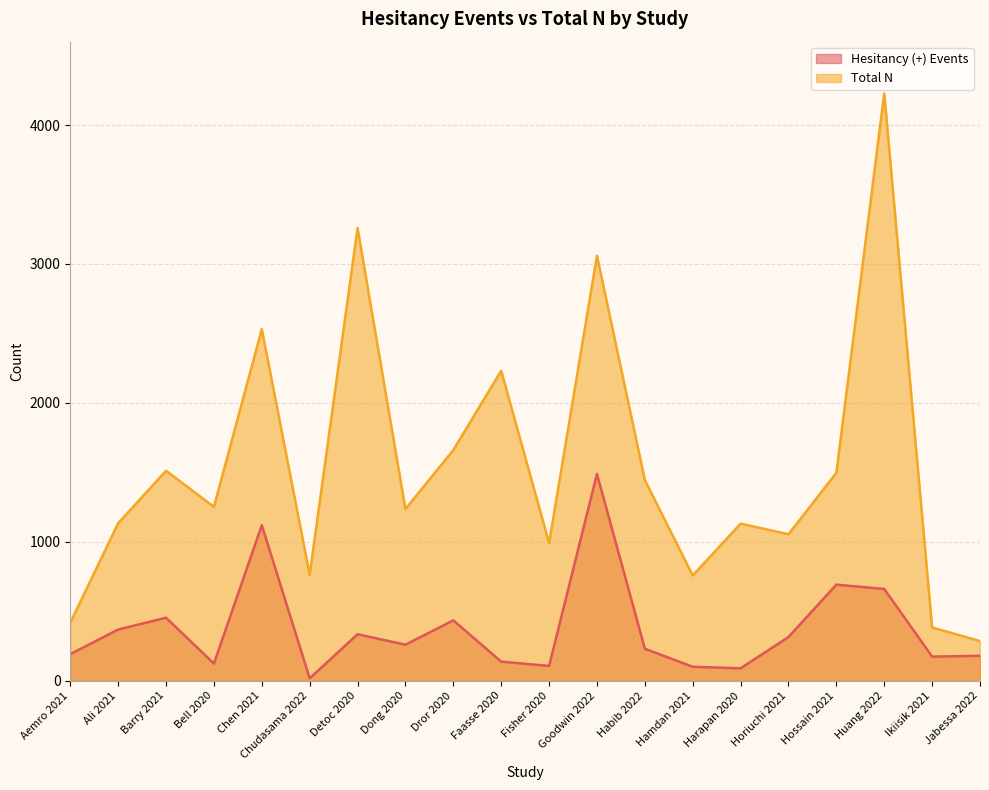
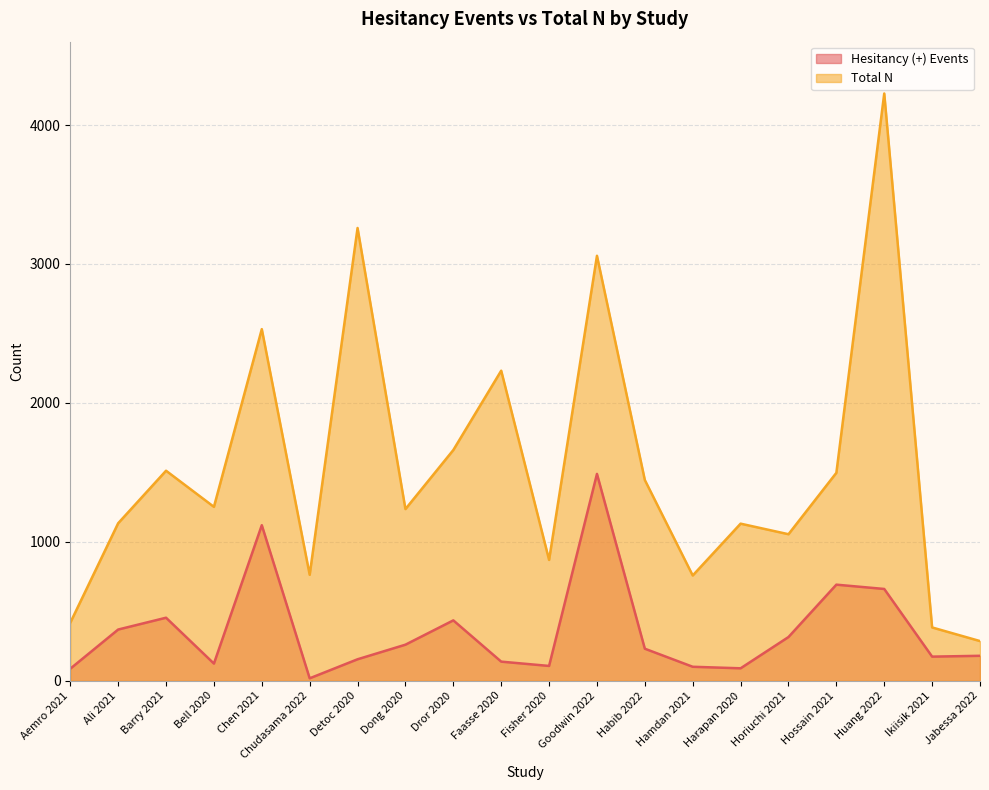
Hesitancy (+) Events, Aemro 2021: 190 -> 90
Hesitancy (+) Events, Detoc 2020: 340 -> 160
Total N, Fisher 2020: 990 -> 870
